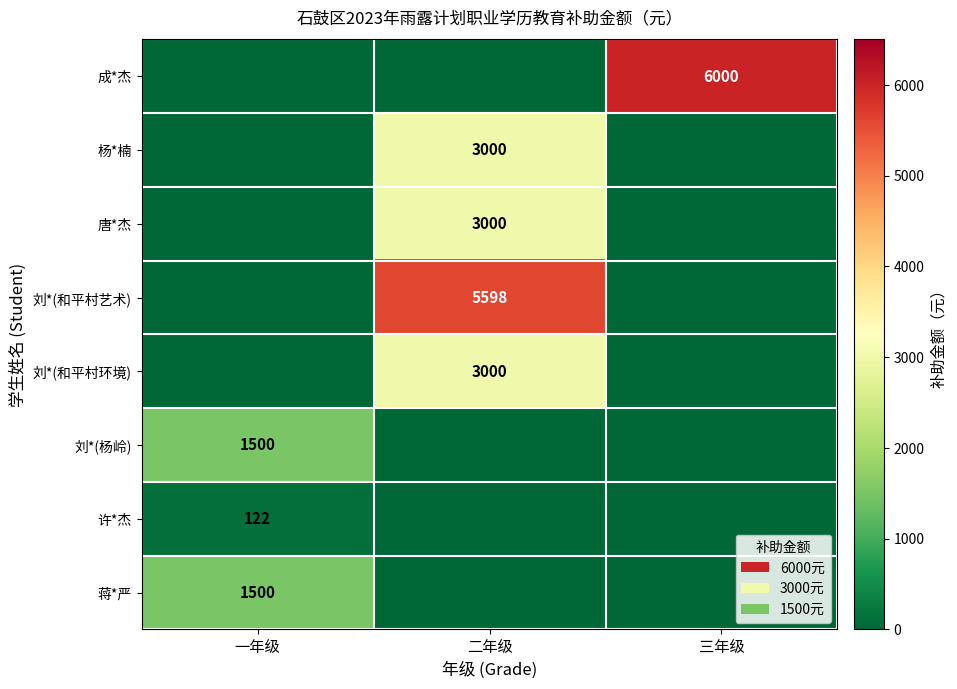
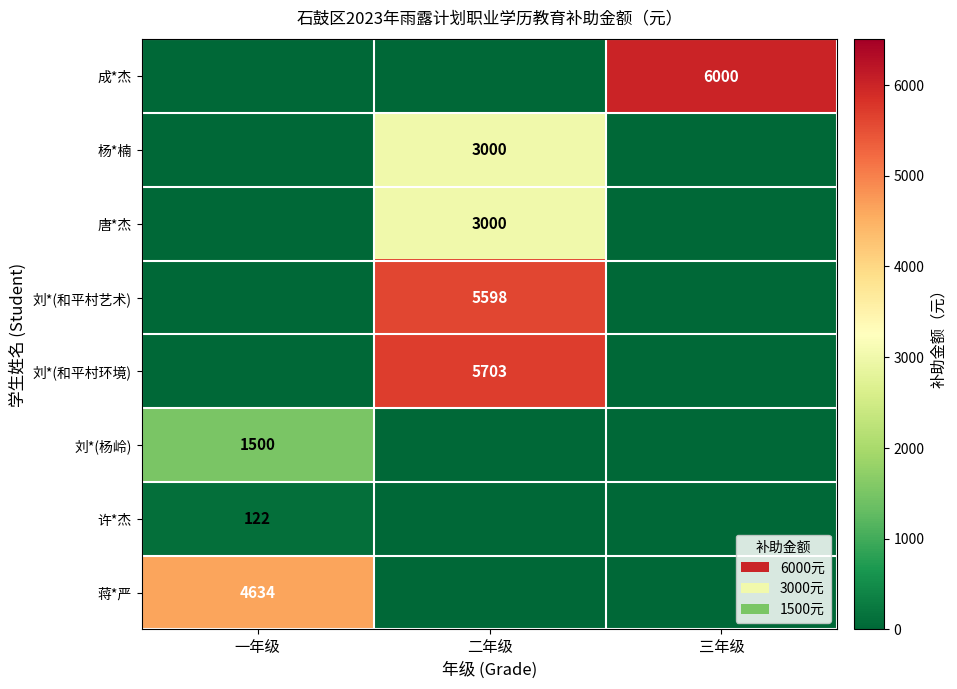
刘*(和平村环境), 二年级: 3000 -> 5703
蒋*严, 一年级: 1500 -> 4634
